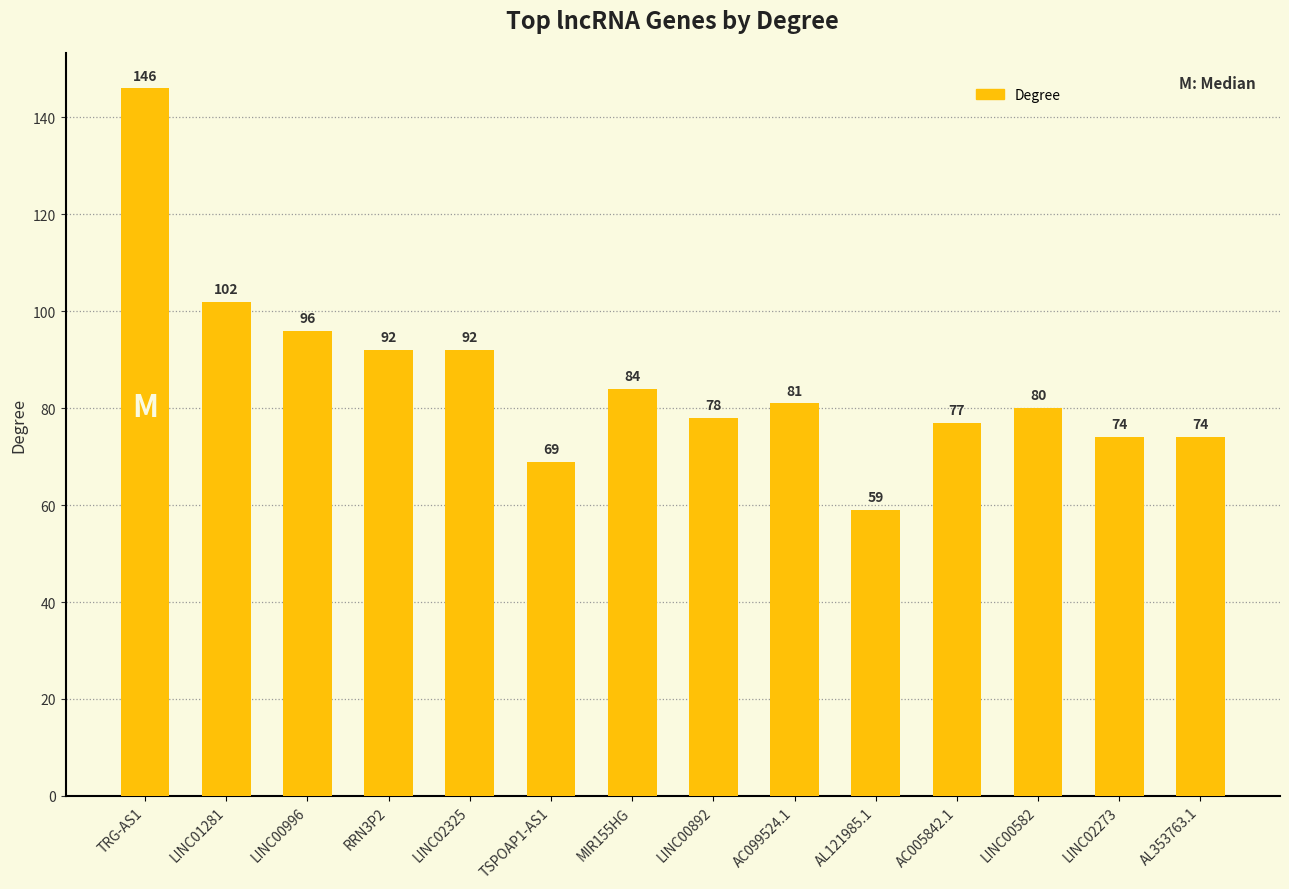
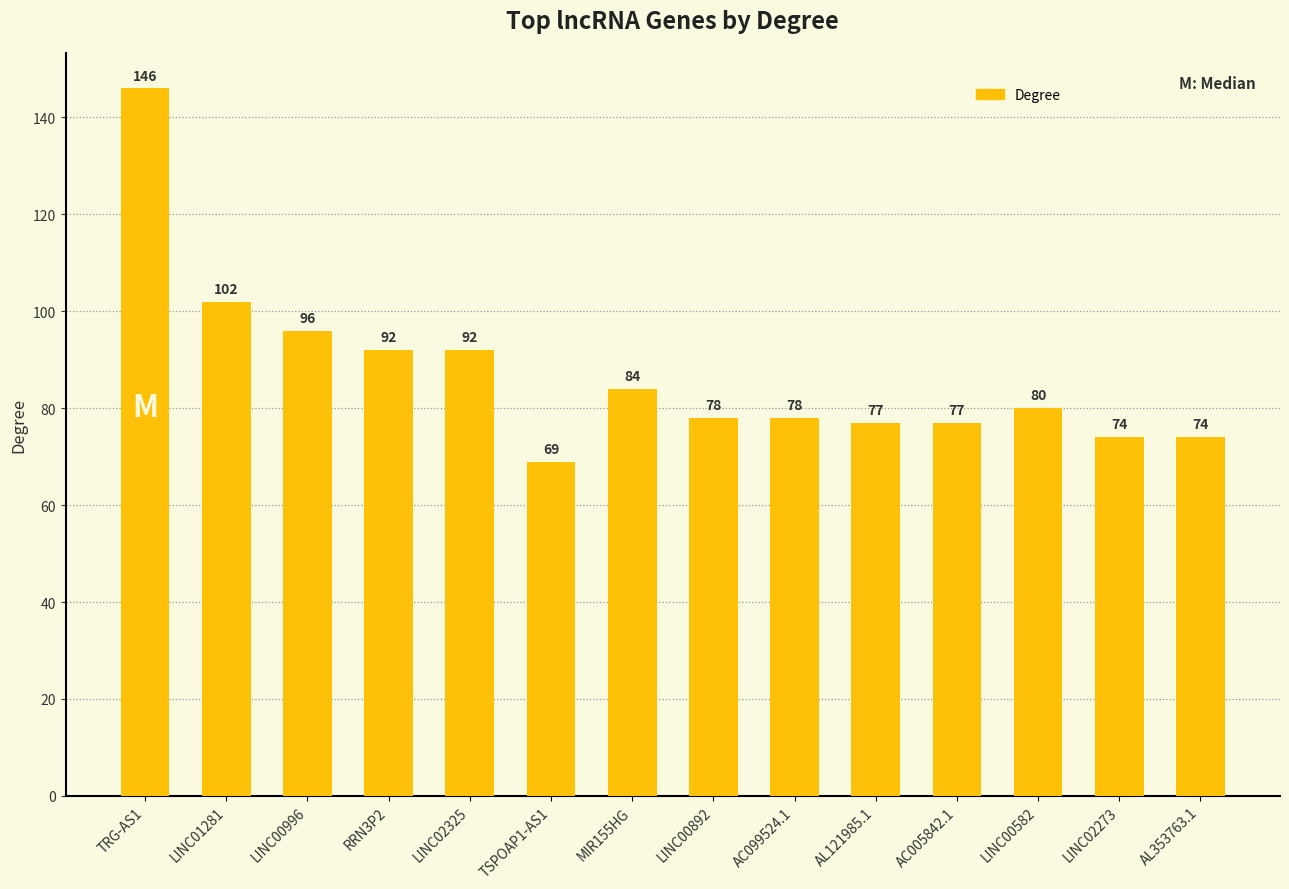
AC099524.1: 81 -> 78
AL121985.1: 59 -> 77
